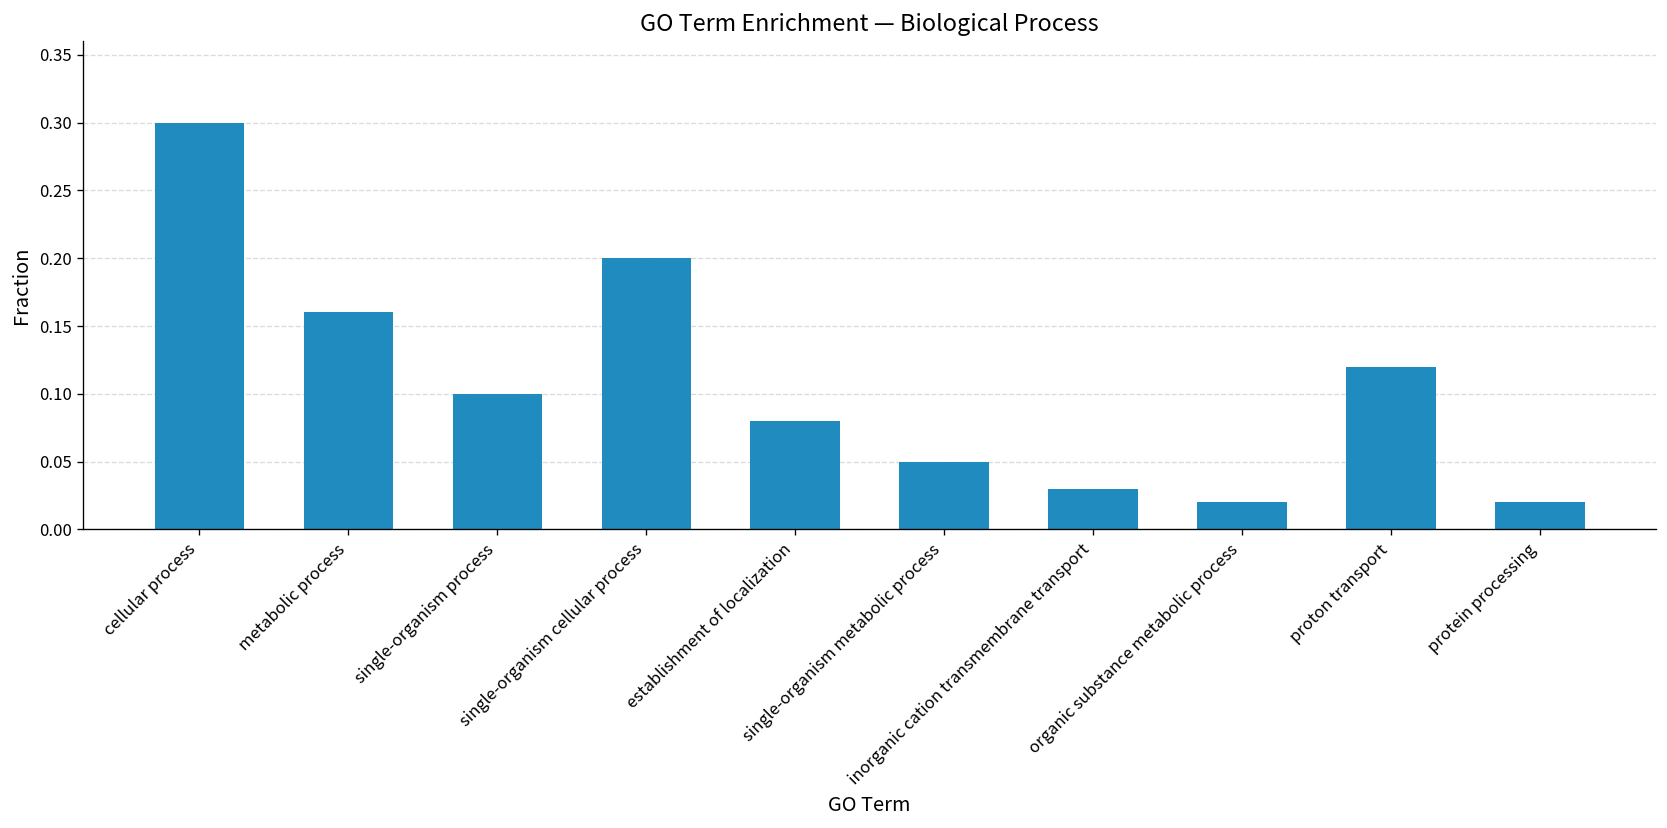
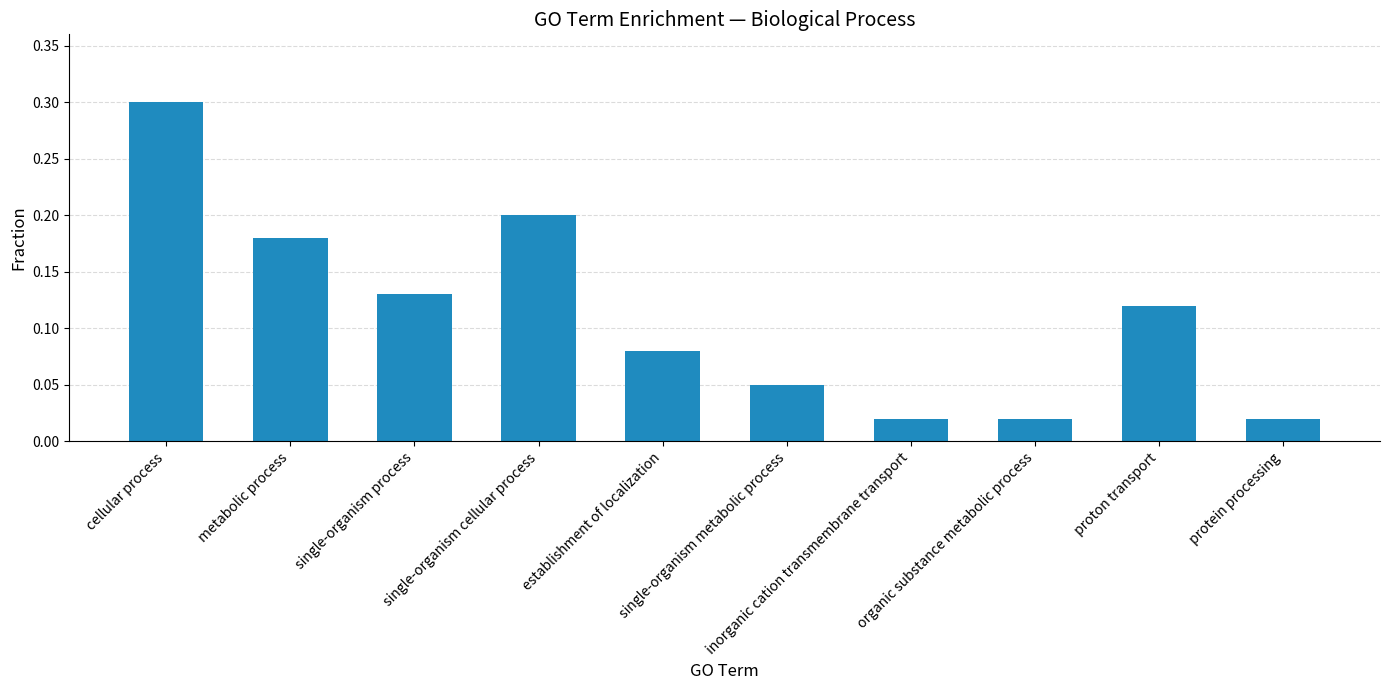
metabolic process: 0.16 -> 0.18
single-organism process: 0.10 -> 0.13
inorganic cation transmembrane transport: 0.03 -> 0.02
